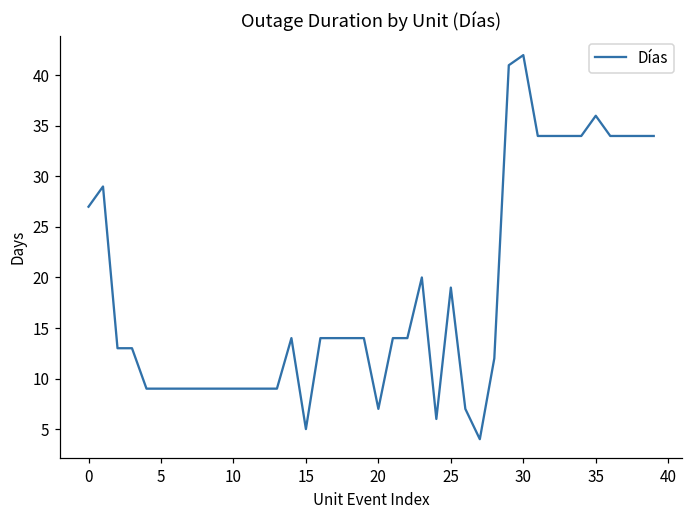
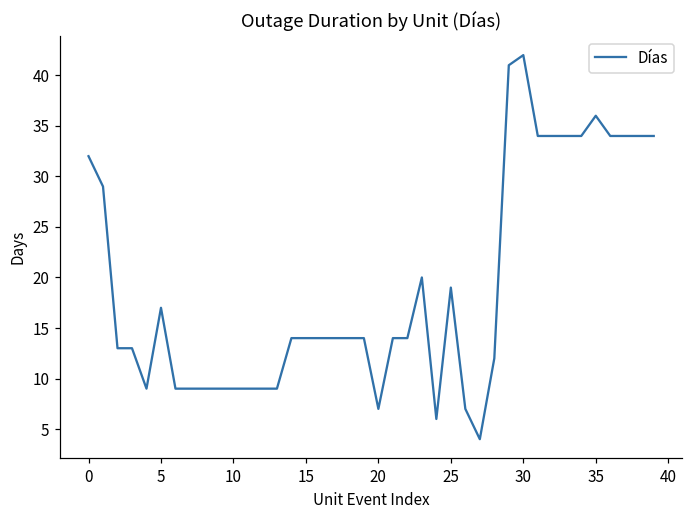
0: 27 -> 32
5: 9 -> 17
15: 5 -> 14
